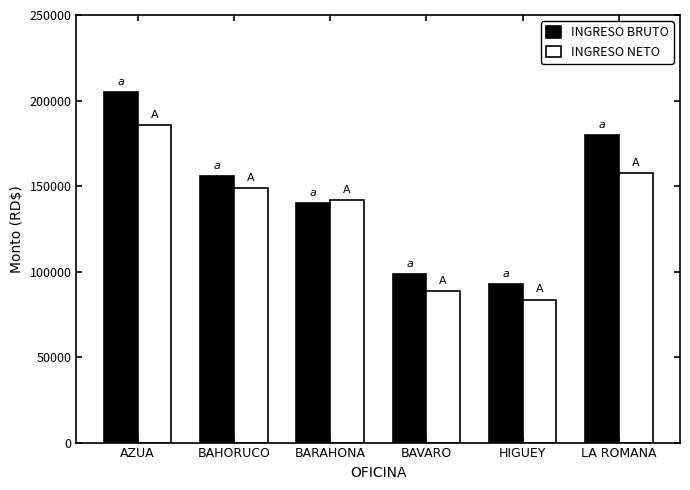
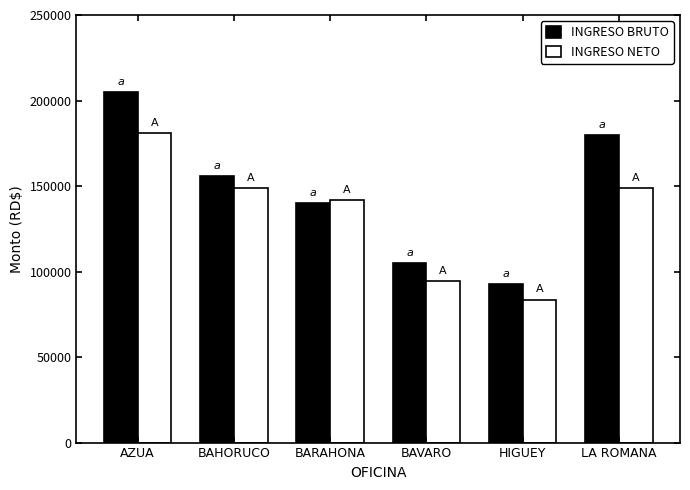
INGRESO NETO, AZUA: 186000 -> 181000
INGRESO BRUTO, BAVARO: 99000 -> 105000
INGRESO NETO, BAVARO: 89000 -> 94000
INGRESO NETO, LA ROMANA: 158000 -> 149000
